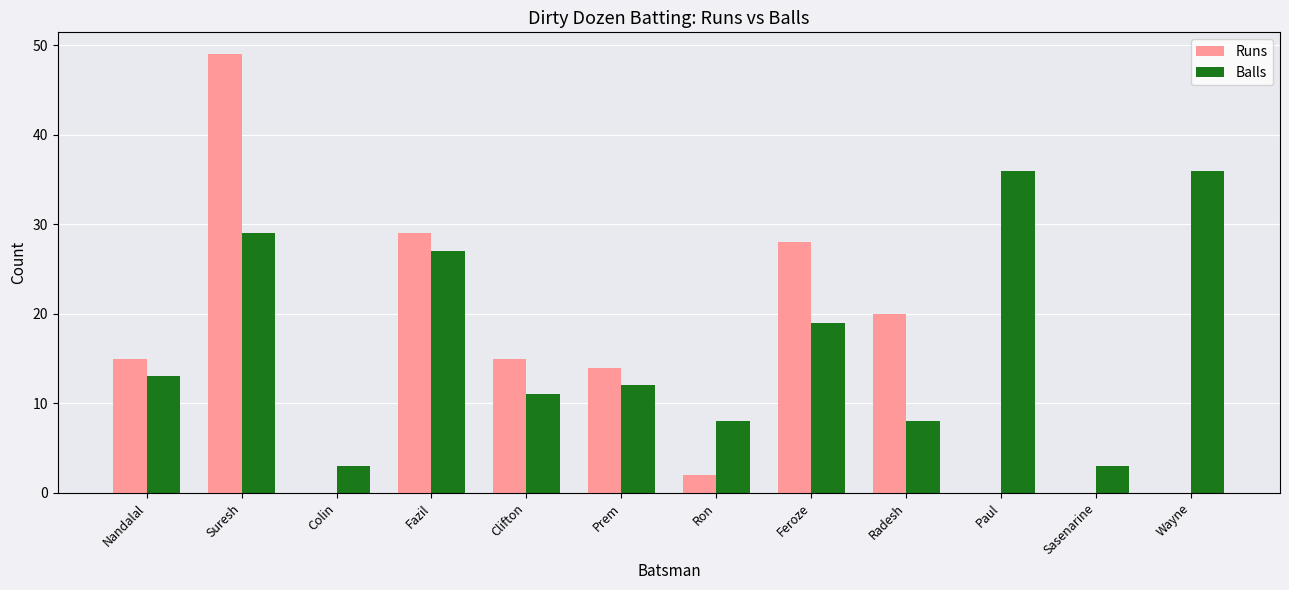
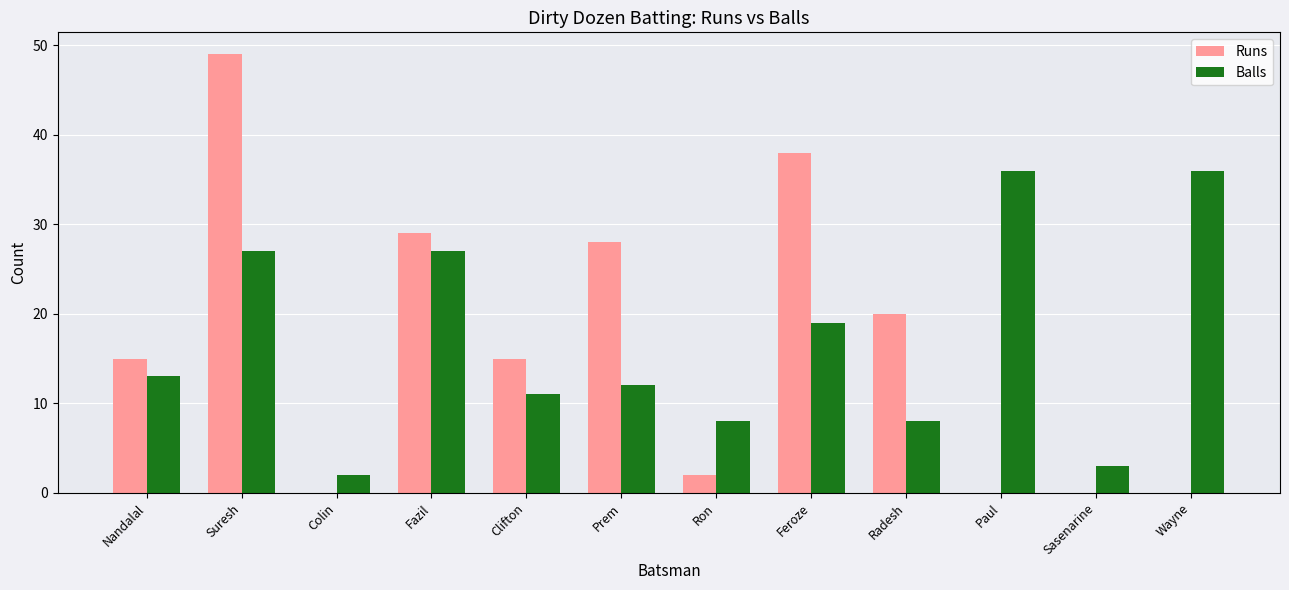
Balls, Suresh: 29 -> 27
Balls, Colin: 3 -> 2
Runs, Prem: 14 -> 28
Runs, Feroze: 28 -> 38
